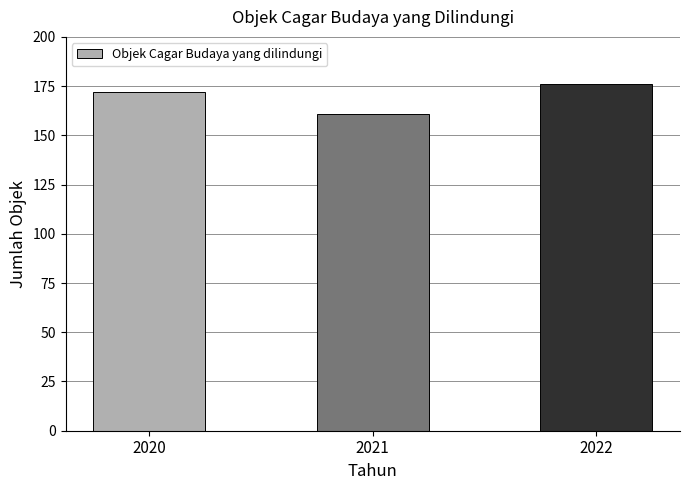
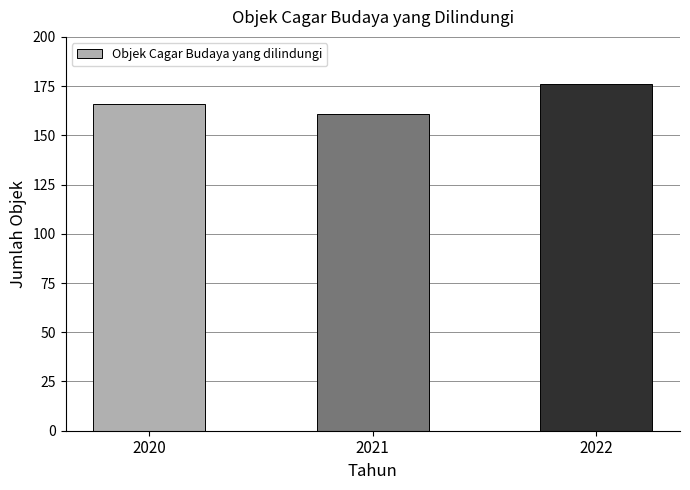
2020: 172 -> 166
